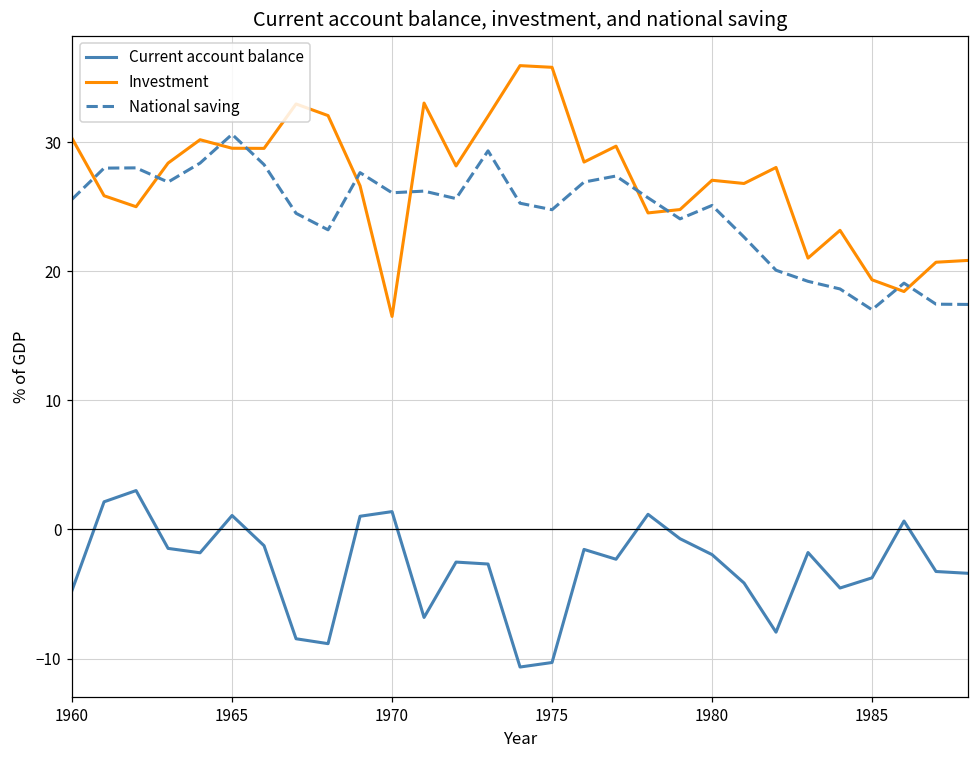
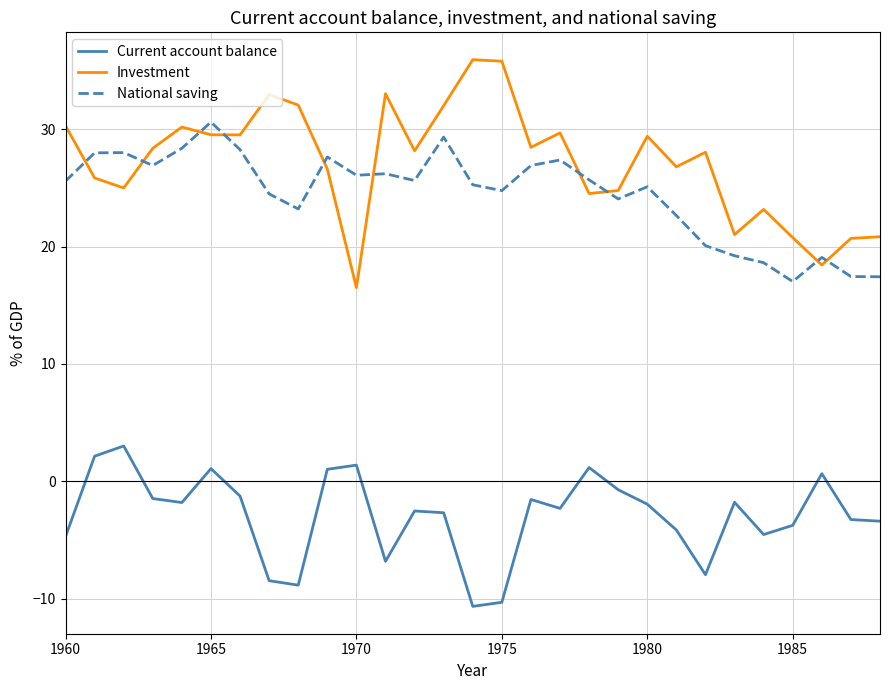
Investment, 1980: 27.1 -> 29.4
Investment, 1985: 19.3 -> 20.8
